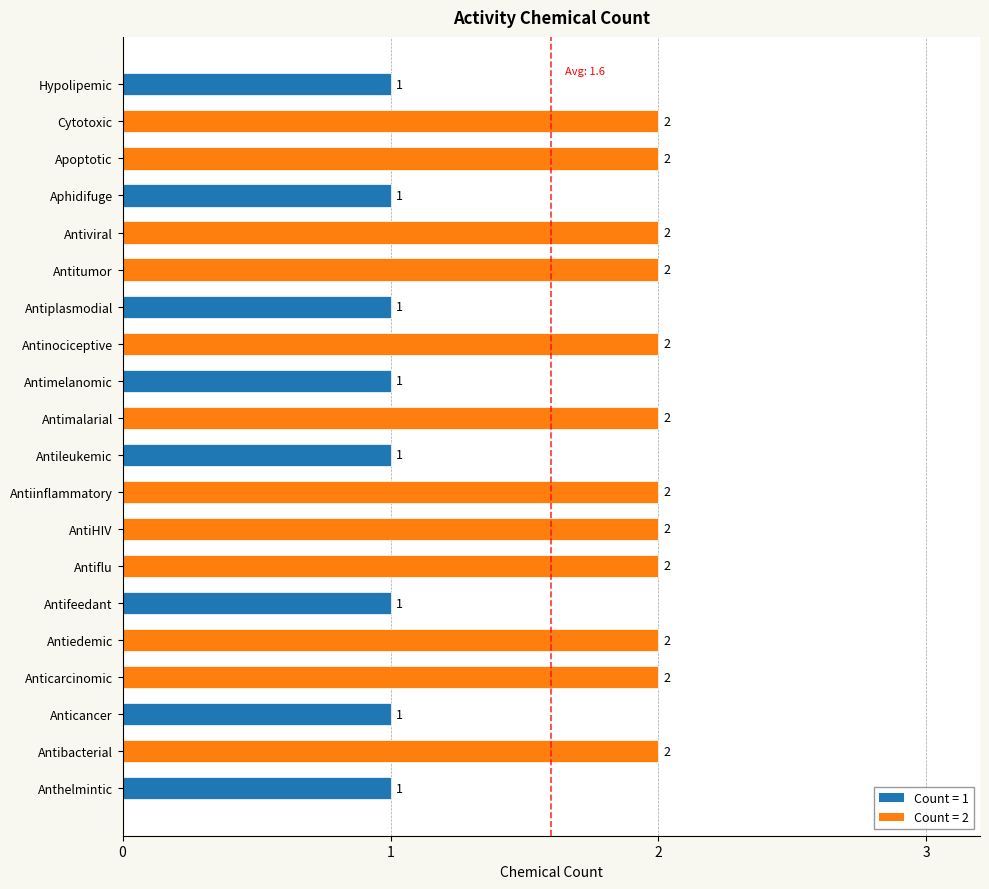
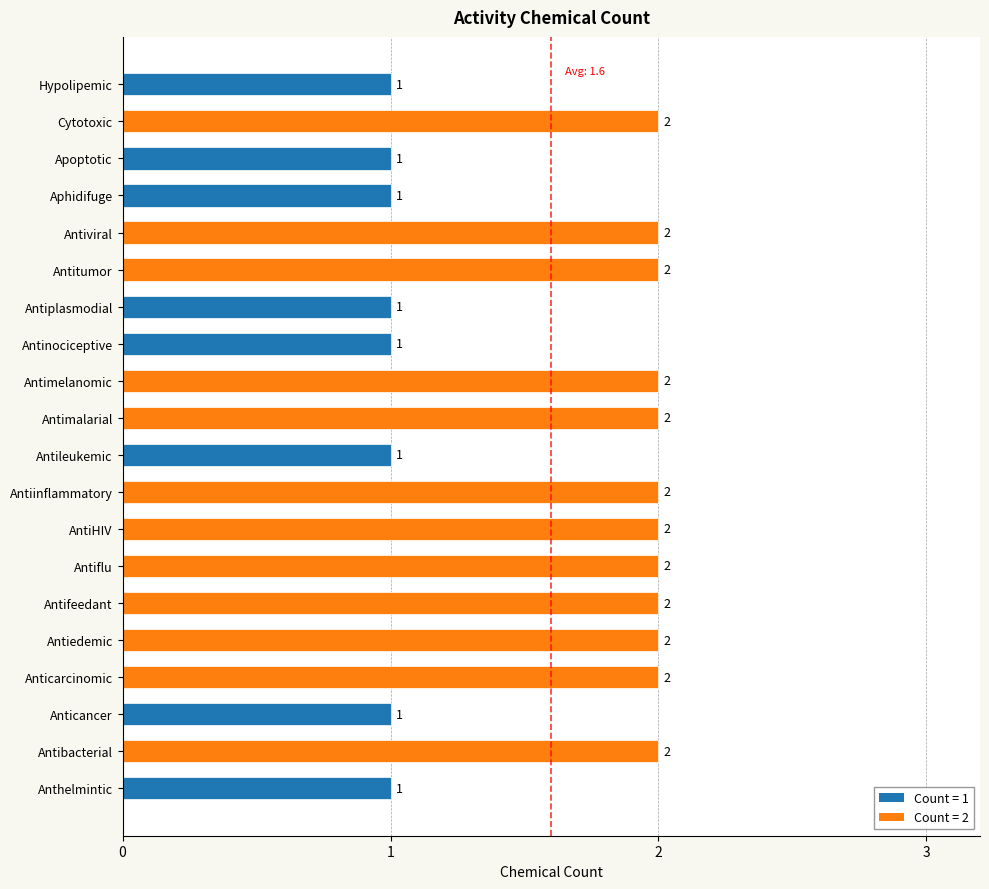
Apoptotic: 2 -> 1
Antinociceptive: 2 -> 1
Antimelanomic: 1 -> 2
Antifeedant: 1 -> 2
